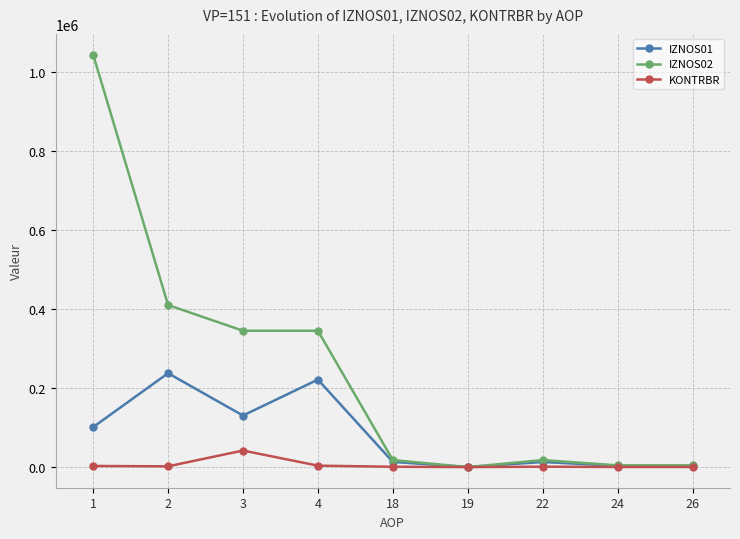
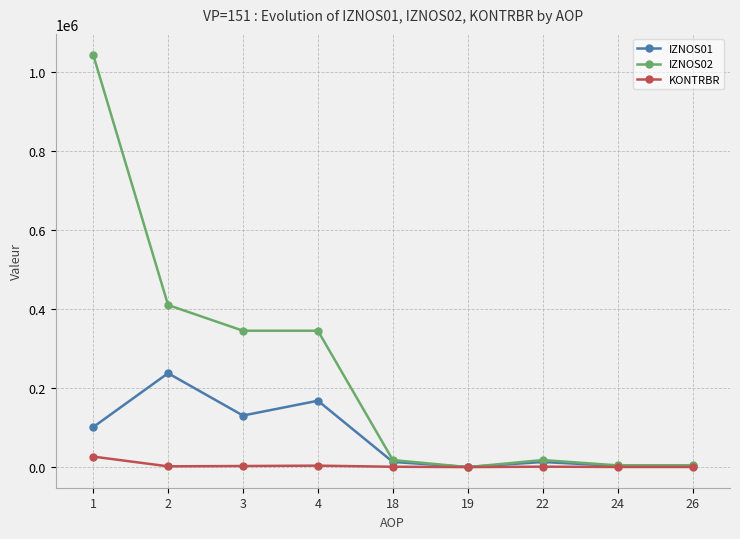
KONTRBR, 1: 0 -> 30000
KONTRBR, 3: 40000 -> 0
IZNOS01, 4: 220000 -> 170000
